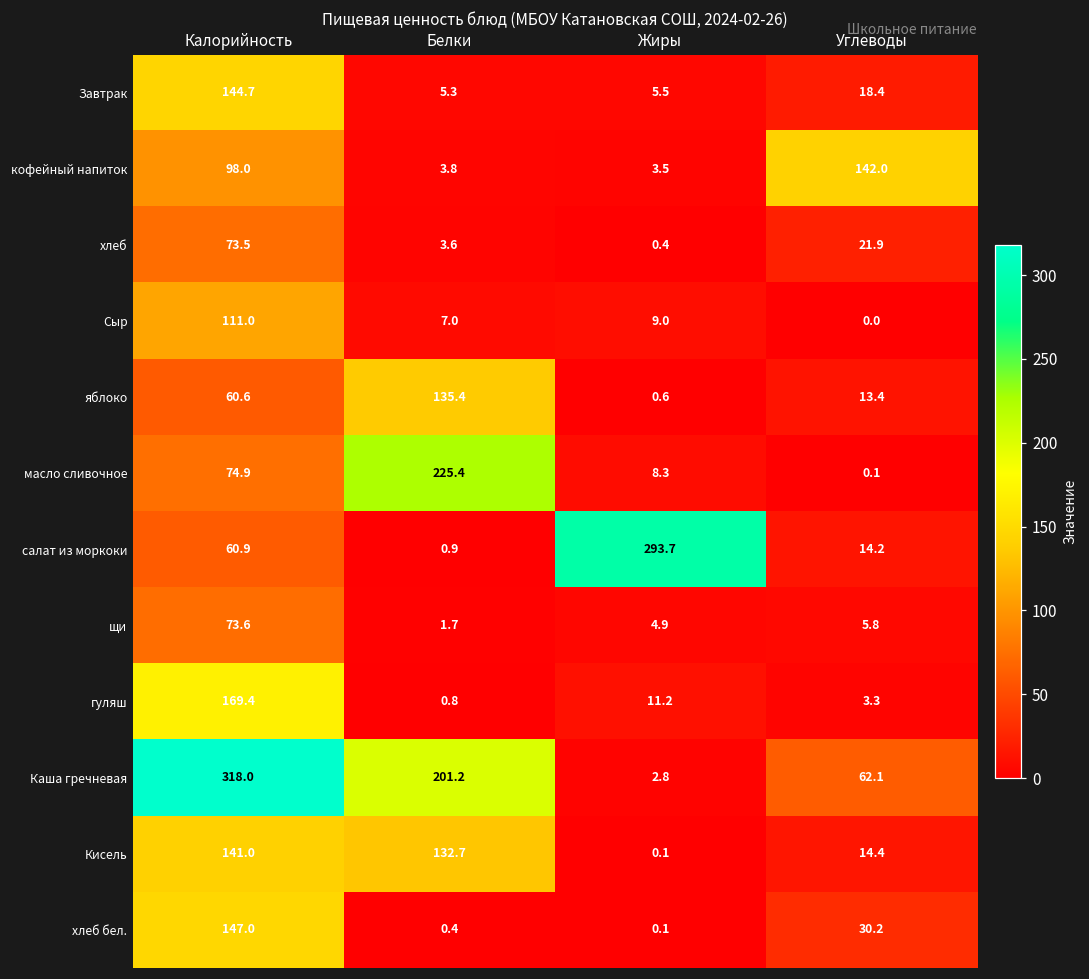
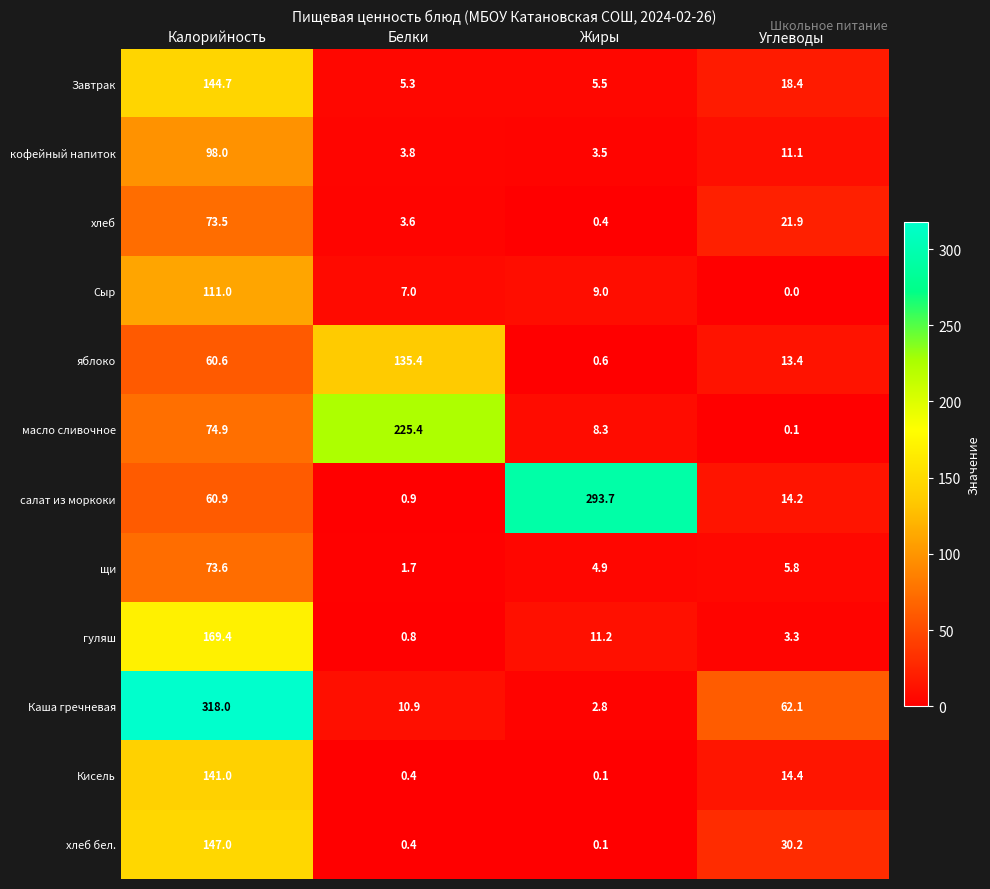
кофейный напиток, Углеводы: 142.0 -> 11.1
Каша гречневая, Белки: 201.2 -> 10.9
Кисель, Белки: 132.7 -> 0.4
